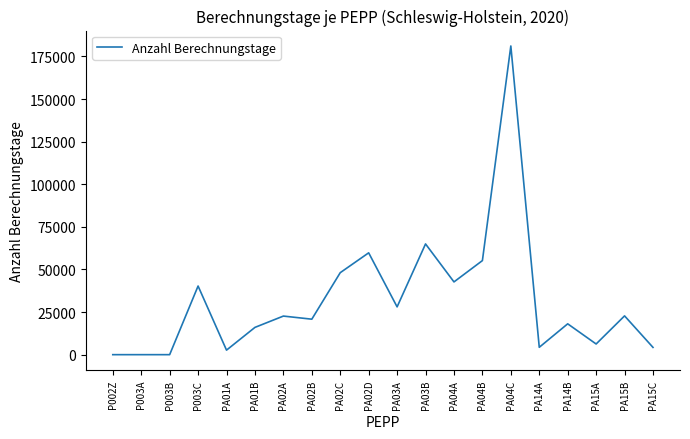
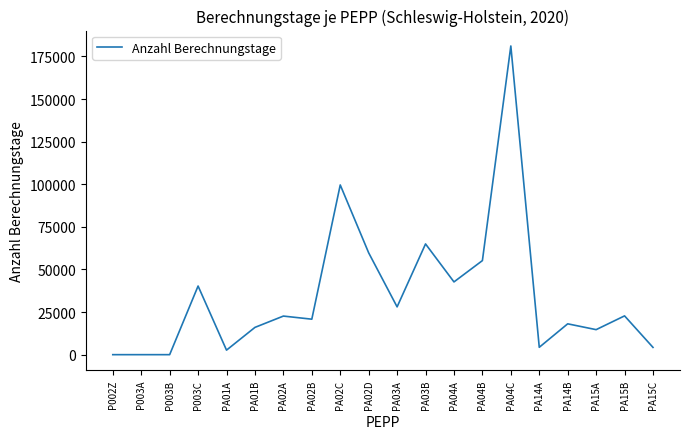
PA02C: 48000 -> 100000
PA15A: 6000 -> 15000
